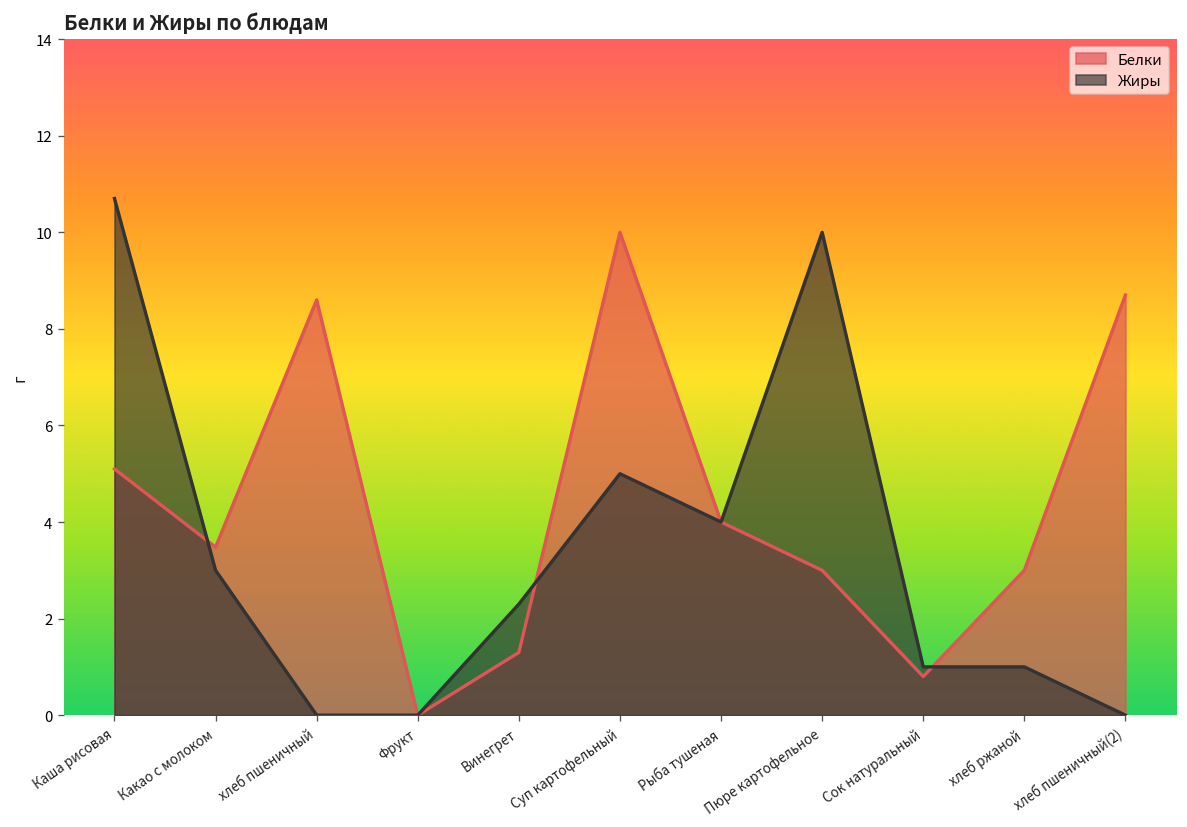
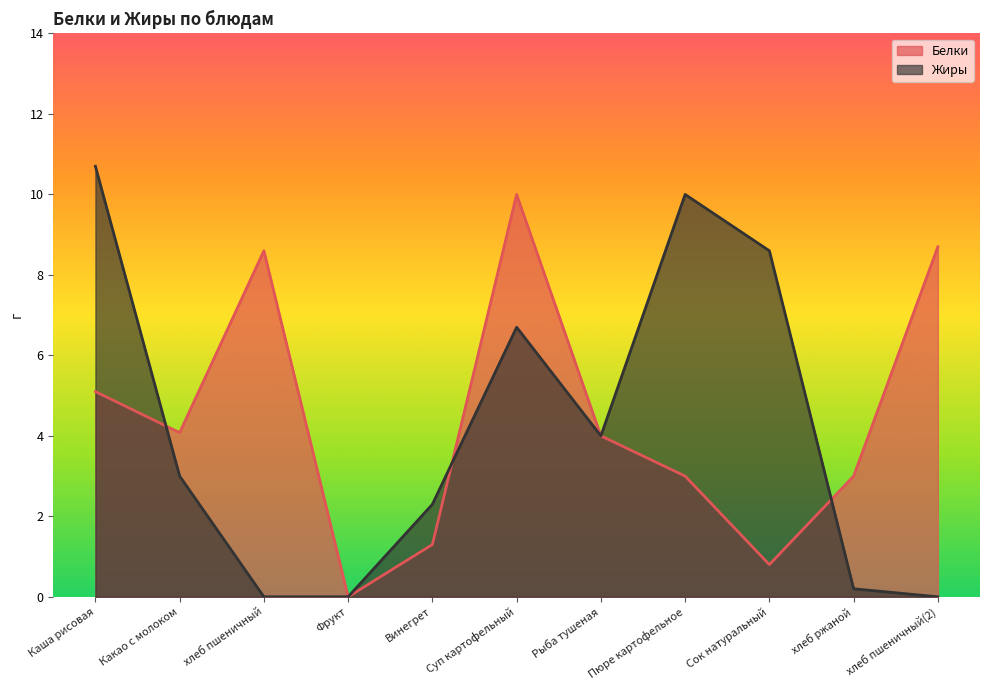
Белки, Какао с молоком: 3.5 -> 4.1
Жиры, Суп картофельный: 5.0 -> 6.7
Жиры, Сок натуральный: 1.0 -> 8.6
Жиры, хлеб ржаной: 1.0 -> 0.2
